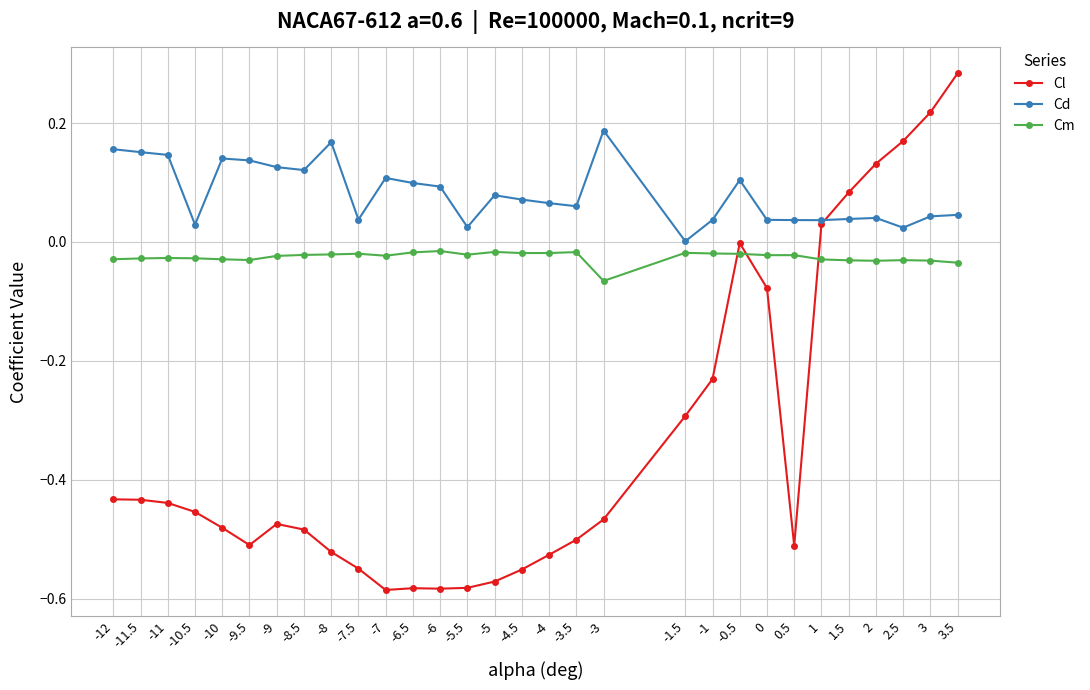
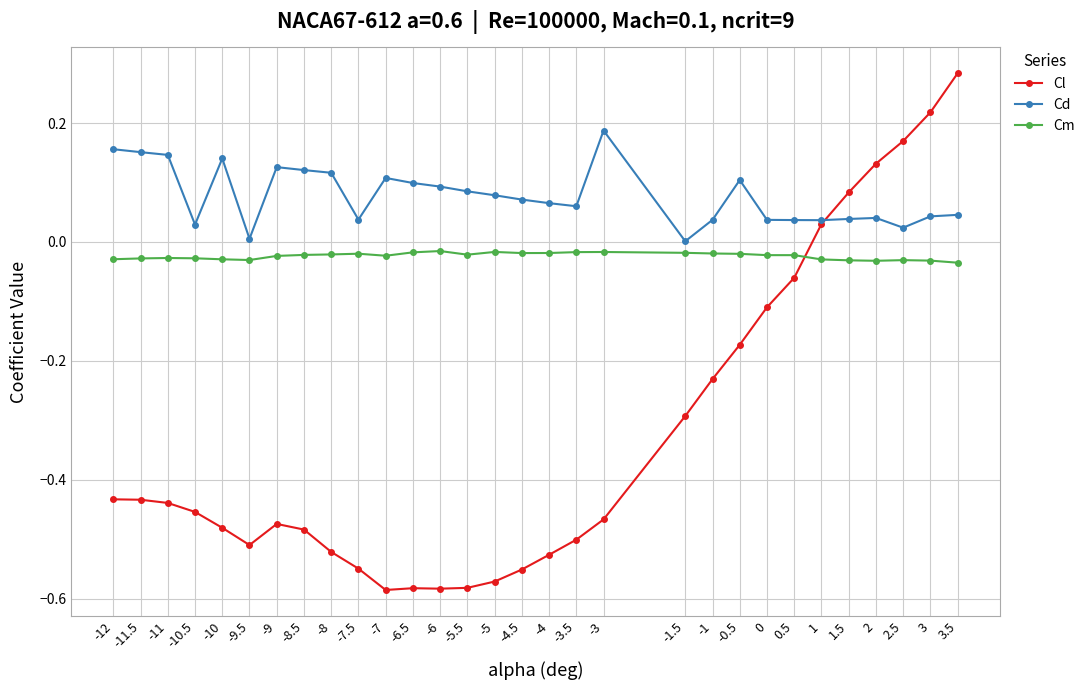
Cd, -9.5: 0.14 -> 0.01
Cd, -8: 0.17 -> 0.12
Cd, -5.5: 0.02 -> 0.09
Cm, -3: -0.07 -> -0.02
Cl, -0.5: 0.00 -> -0.17
Cl, 0: -0.08 -> -0.11
Cl, 0.5: -0.51 -> -0.06
